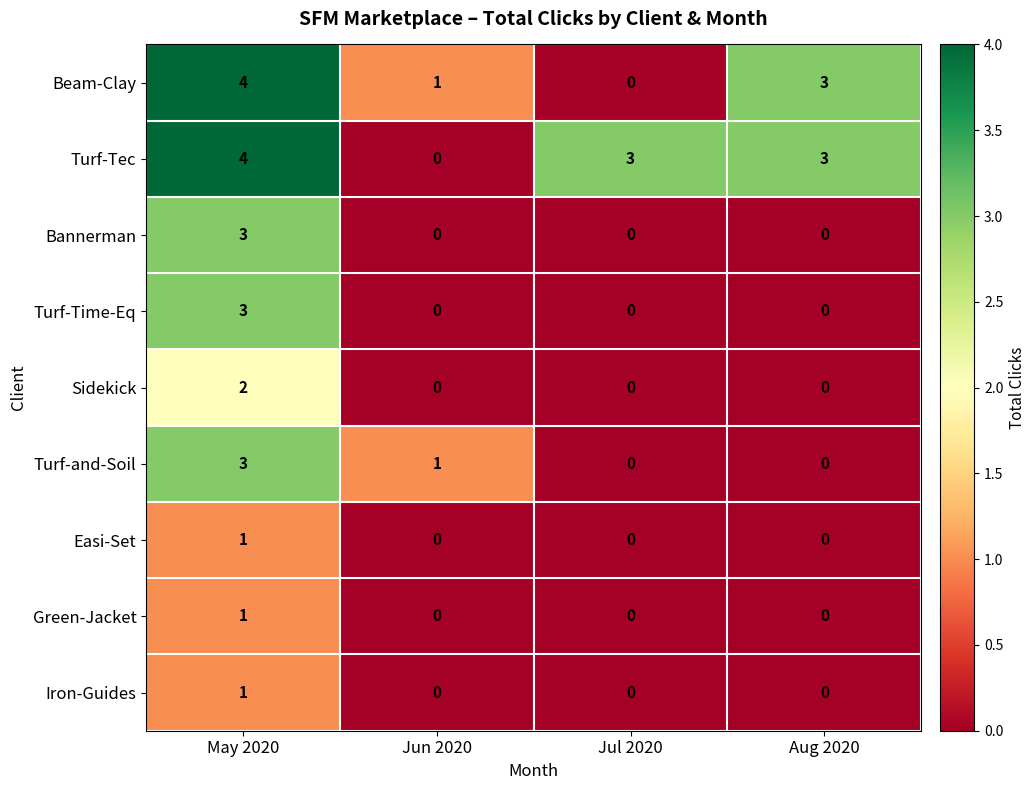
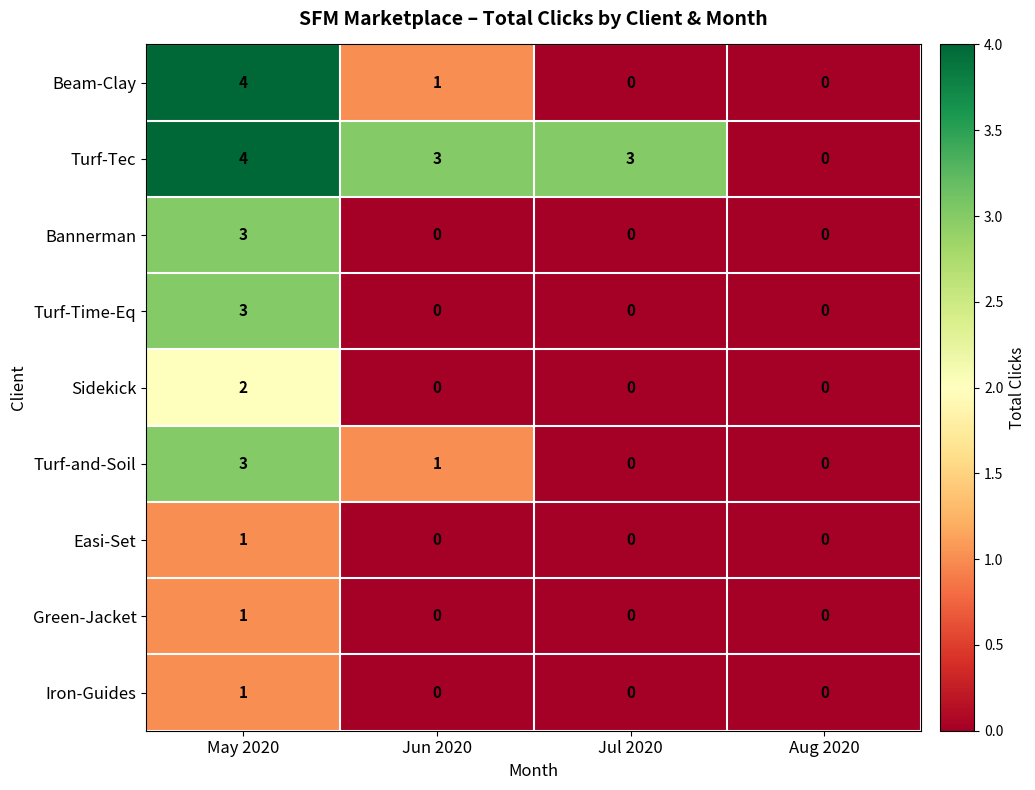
Beam-Clay, Aug 2020: 3 -> 0
Turf-Tec, Jun 2020: 0 -> 3
Turf-Tec, Aug 2020: 3 -> 0
